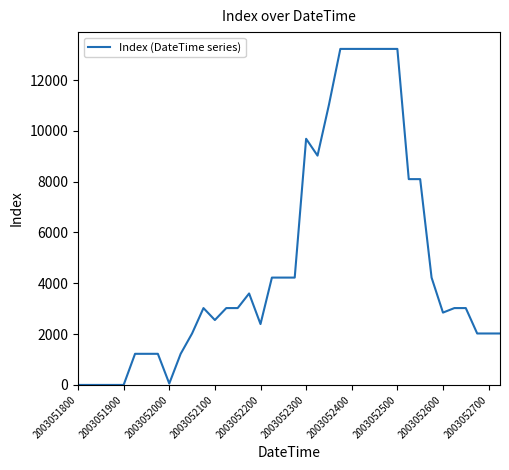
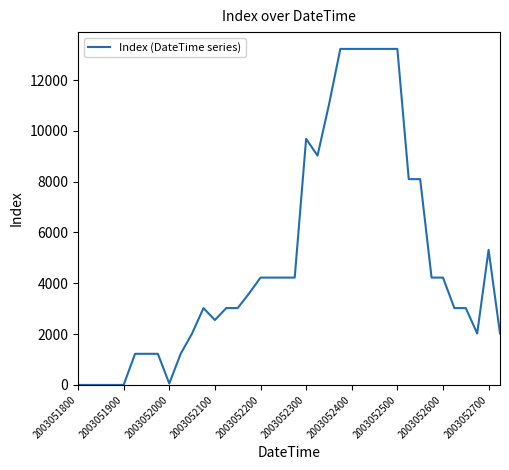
2003052200: 2400 -> 4200
2003052600: 2800 -> 4200
2003052700: 2000 -> 5300
